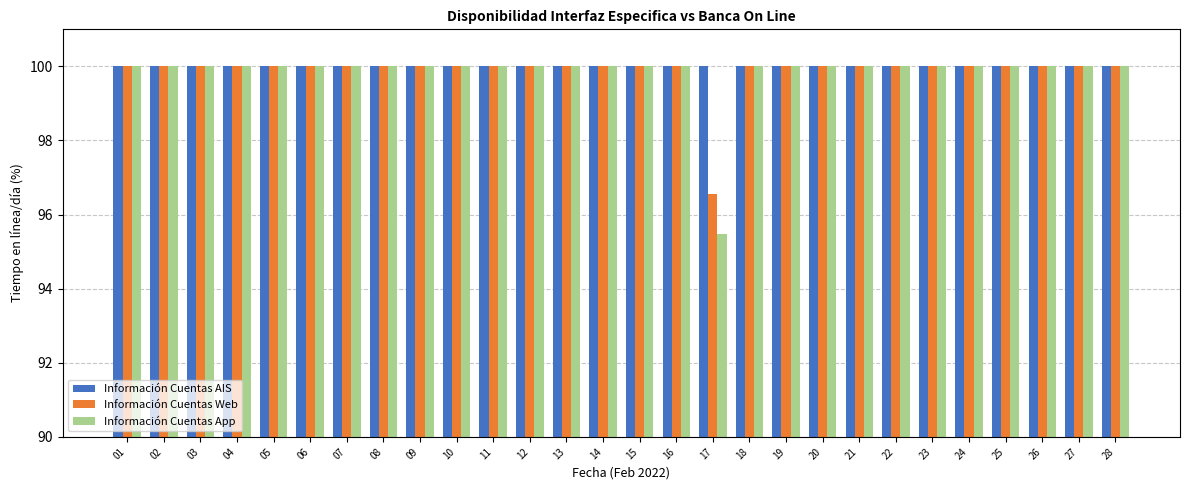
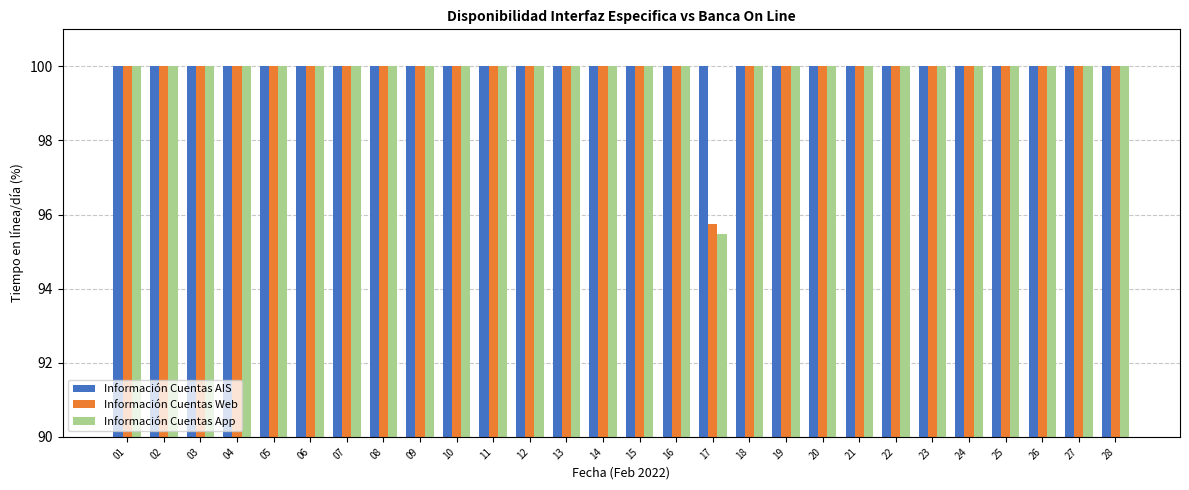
Información Cuentas Web, 17: 96.6 -> 95.7
